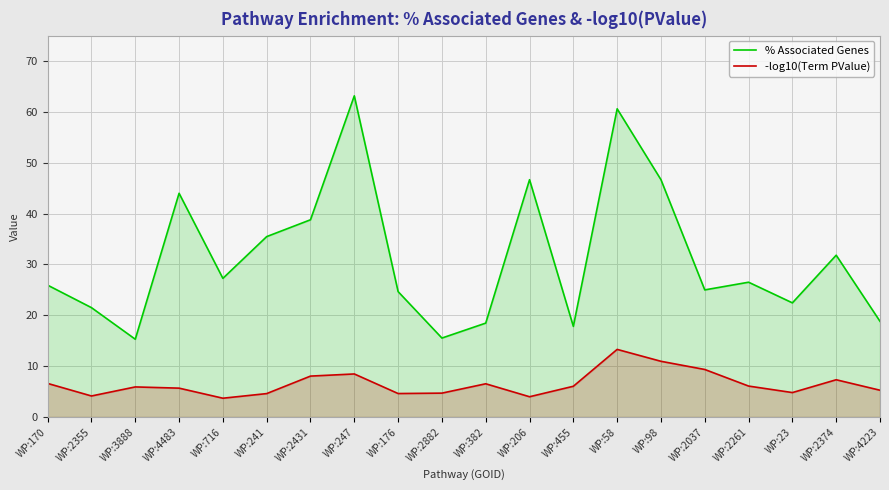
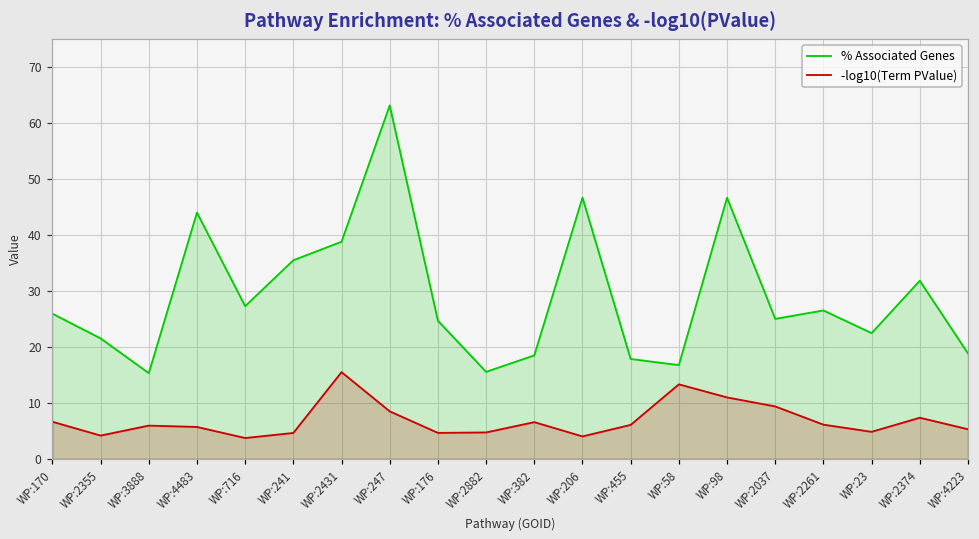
-log10(Term PValue), WP:2431: 8 -> 15
% Associated Genes, WP:58: 61 -> 17
